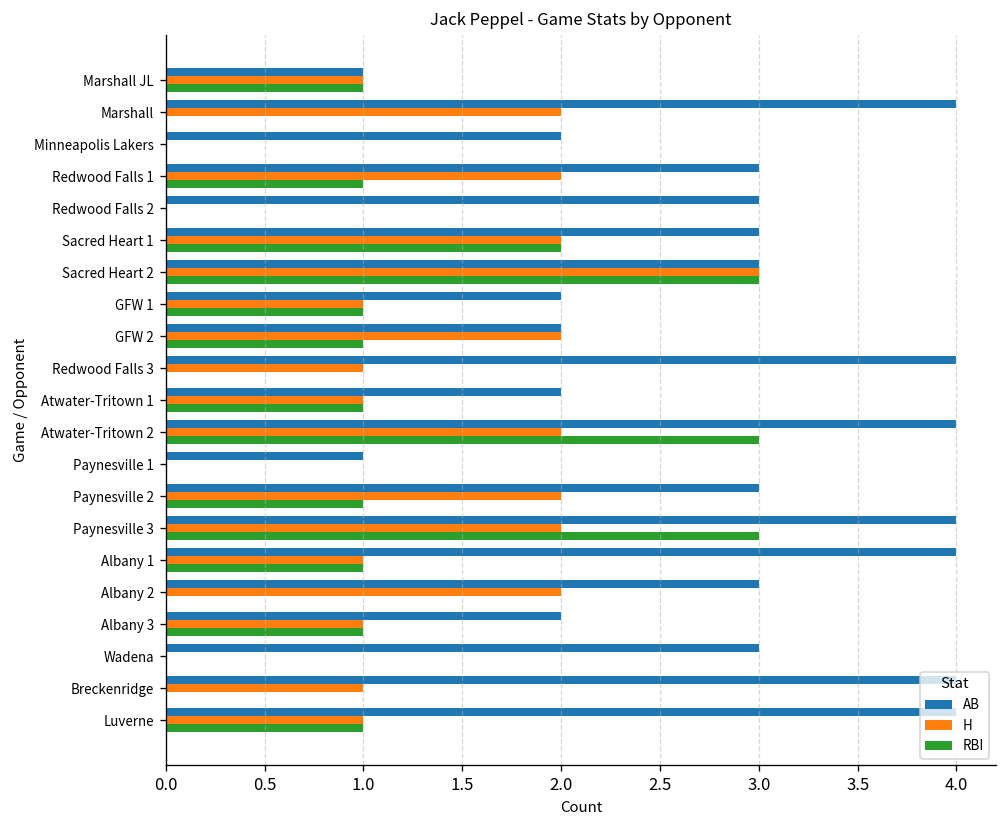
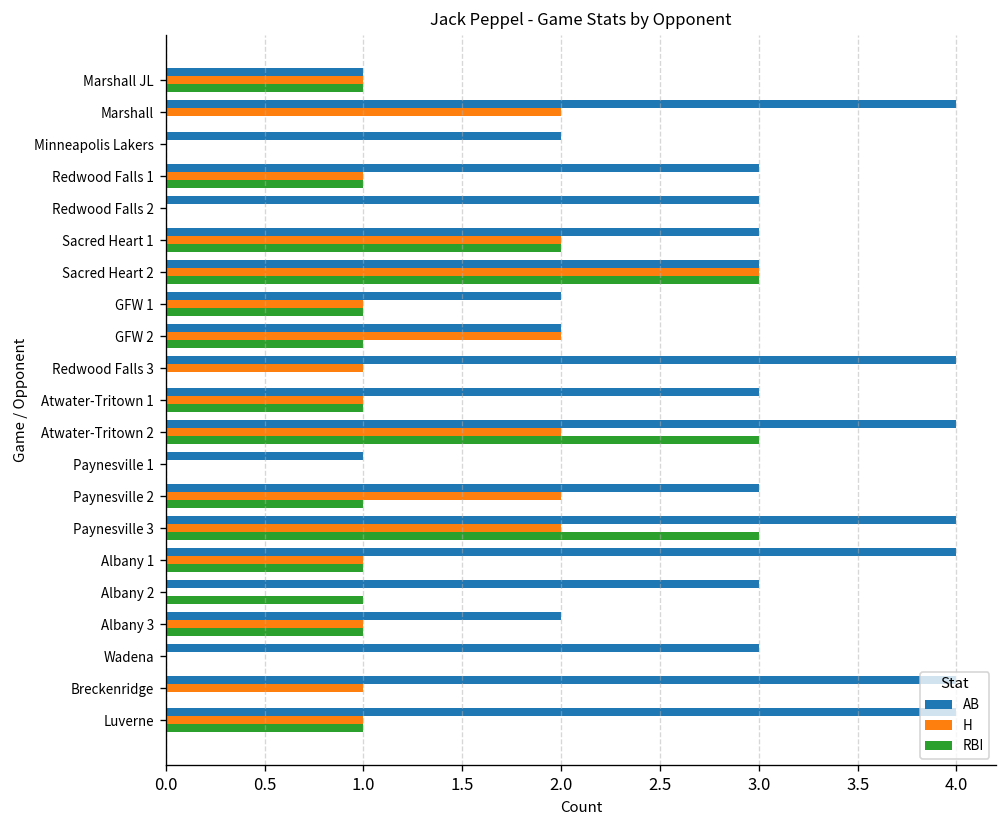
H, Redwood Falls 1: 2 -> 1
AB, Atwater-Tritown 1: 2 -> 3
H, Albany 2: 2 -> 0
RBI, Albany 2: 0 -> 1
